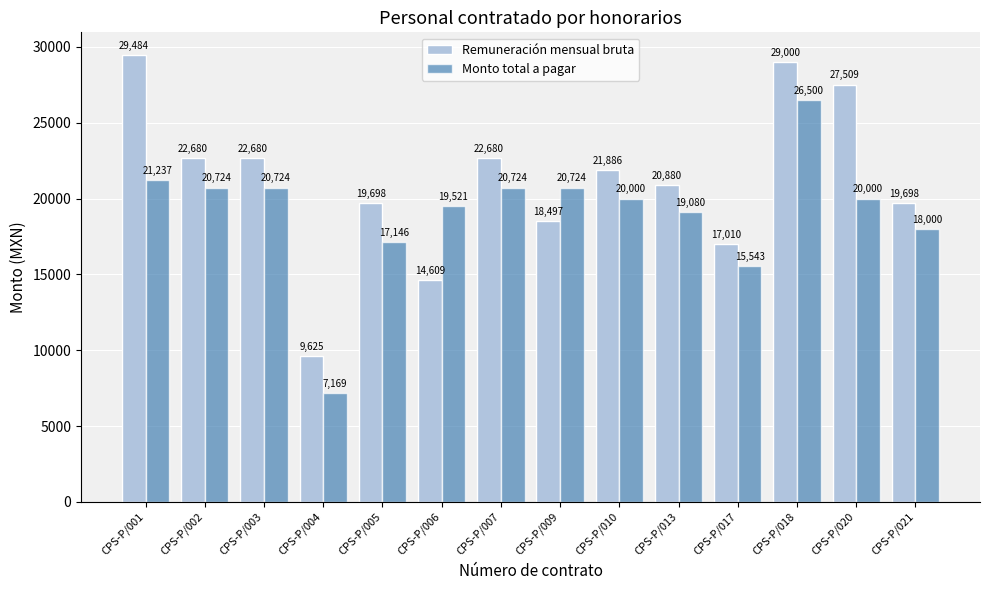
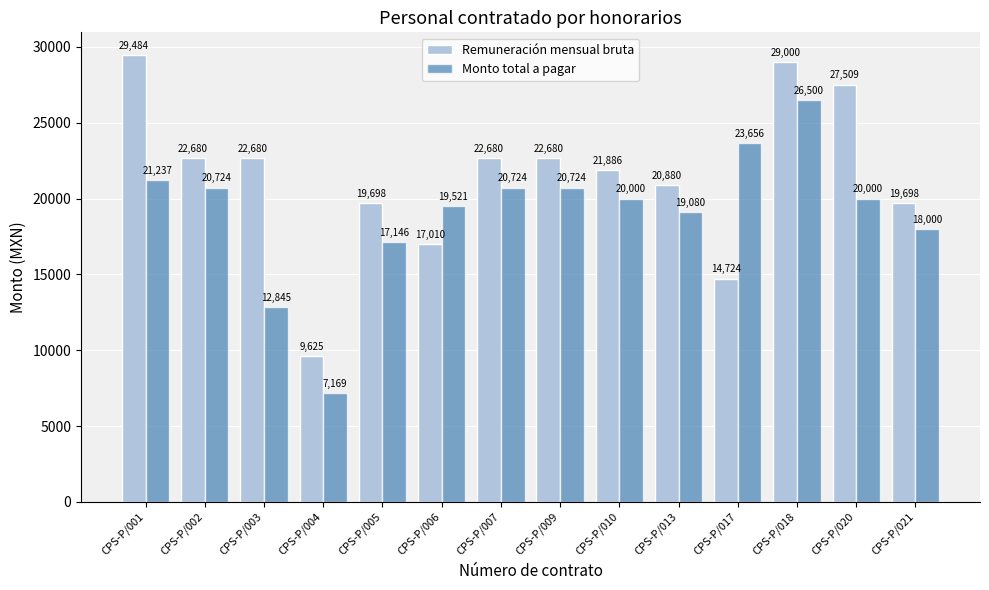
Monto total a pagar, CPS-P/003: 20,724 -> 12,845
Remuneración mensual bruta, CPS-P/006: 14,609 -> 17,010
Remuneración mensual bruta, CPS-P/009: 18,497 -> 22,680
Remuneración mensual bruta, CPS-P/017: 17,010 -> 14,724
Monto total a pagar, CPS-P/017: 15,543 -> 23,656
